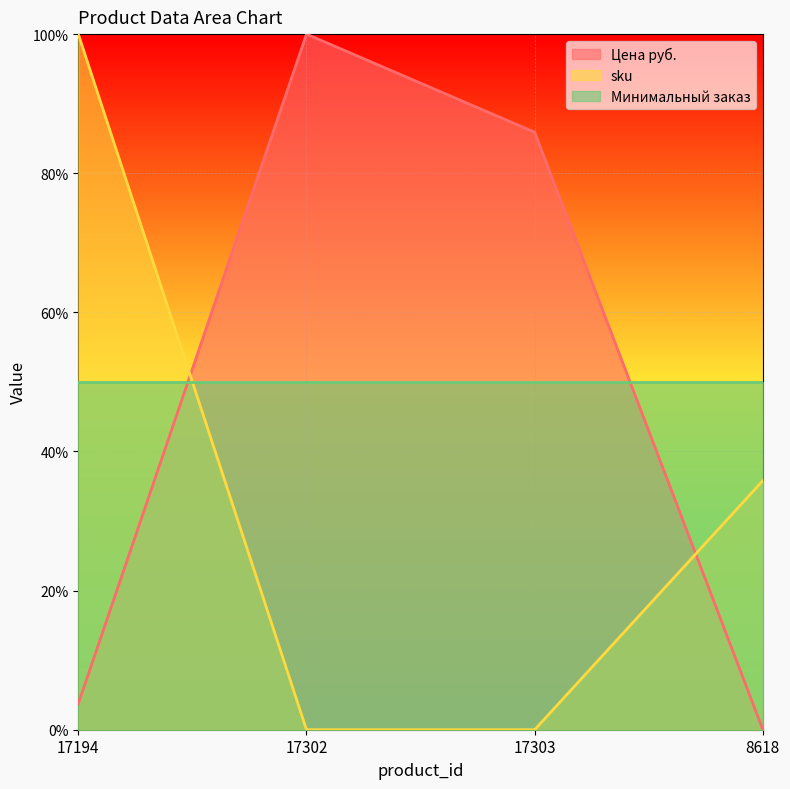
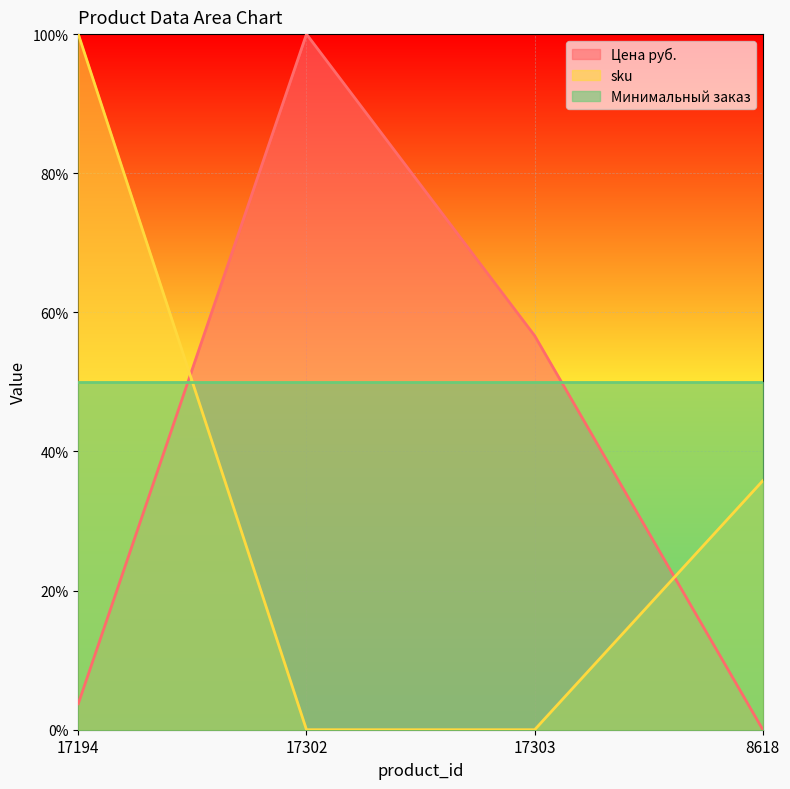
Цена руб., 17303: 86% -> 57%
